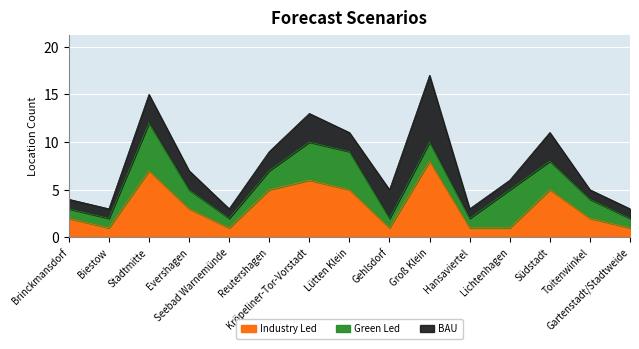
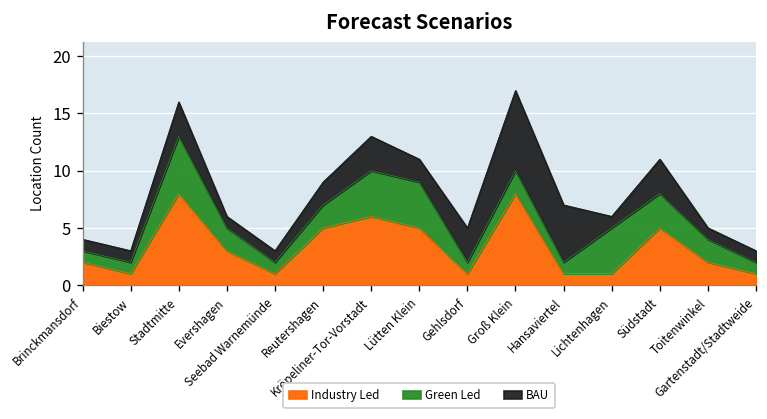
Industry Led, Stadtmitte: 7 -> 8
BAU, Evershagen: 2 -> 1
BAU, Hansaviertel: 1 -> 5
